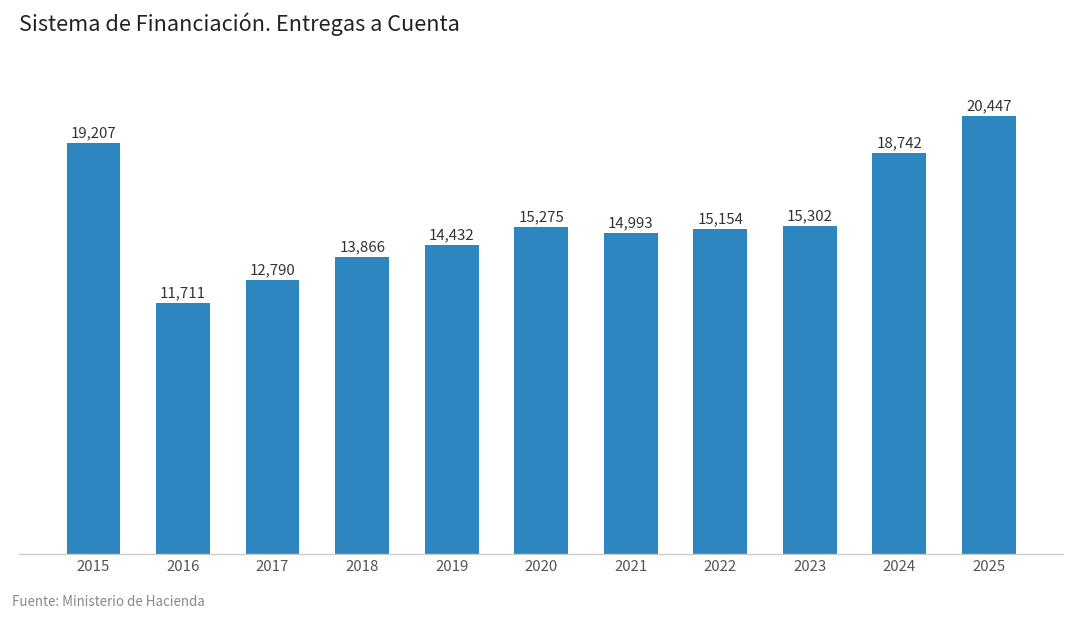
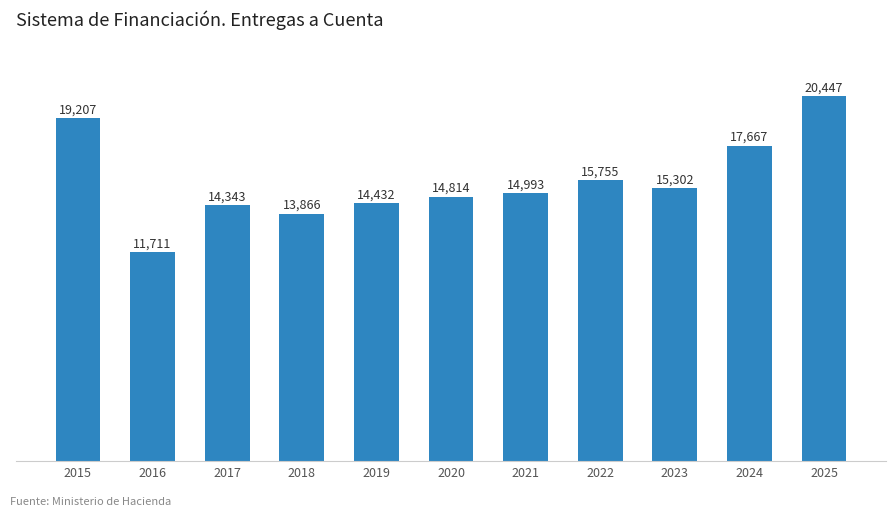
2017: 12,790 -> 14,343
2020: 15,275 -> 14,814
2022: 15,154 -> 15,755
2024: 18,742 -> 17,667
